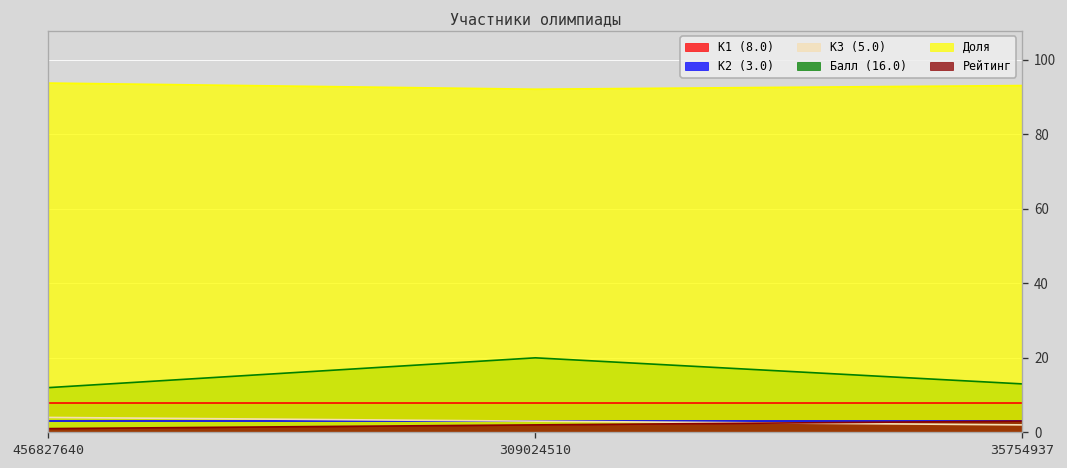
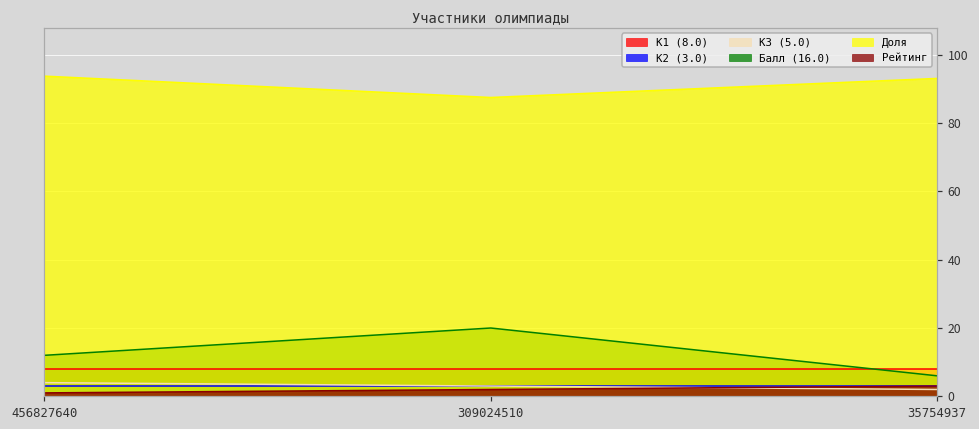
Доля, 309024510: 92 -> 88
Балл (16.0), 35754937: 13 -> 6
